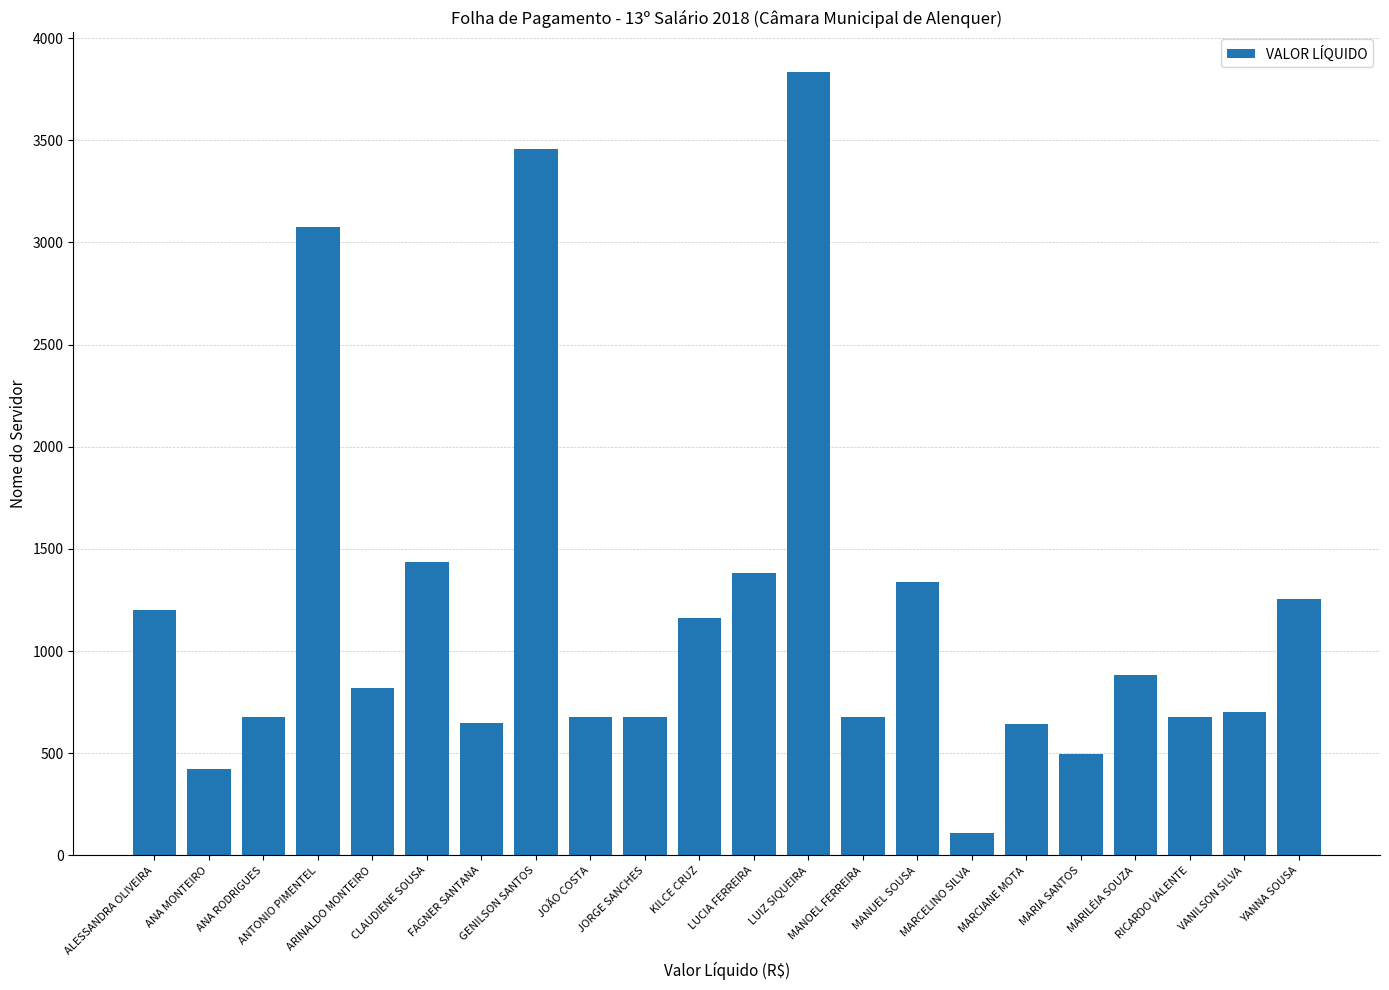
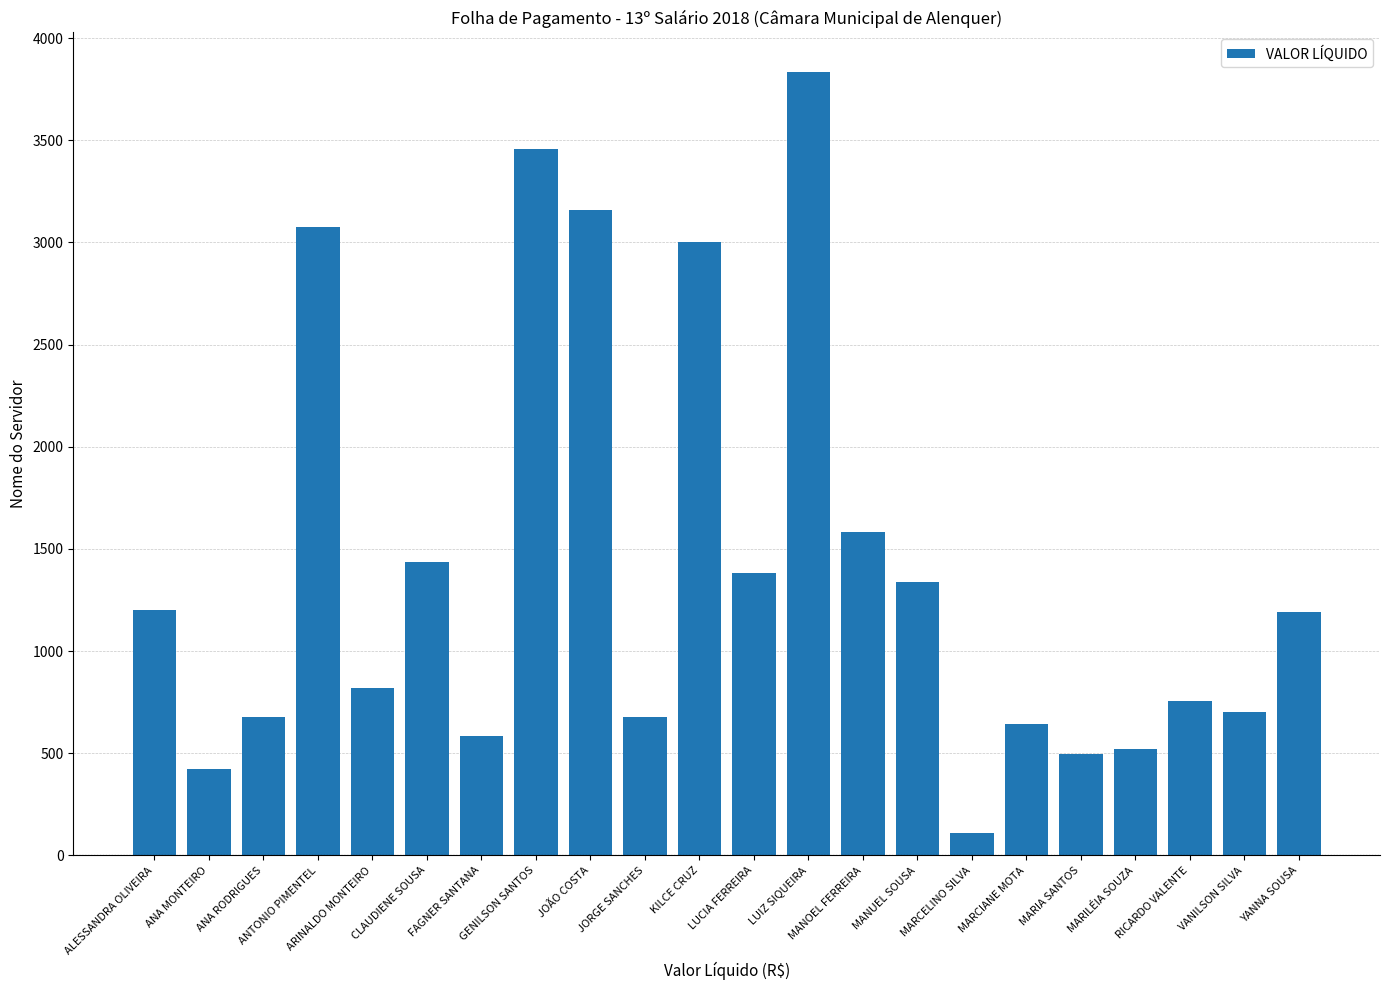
FAGNER SANTANA: 650 -> 580
JOÃO COSTA: 680 -> 3160
KILCE CRUZ: 1160 -> 3000
MANOEL FERREIRA: 680 -> 1580
MARILÉIA SOUZA: 890 -> 520
RICARDO VALENTE: 680 -> 760
YANNA SOUSA: 1260 -> 1190
